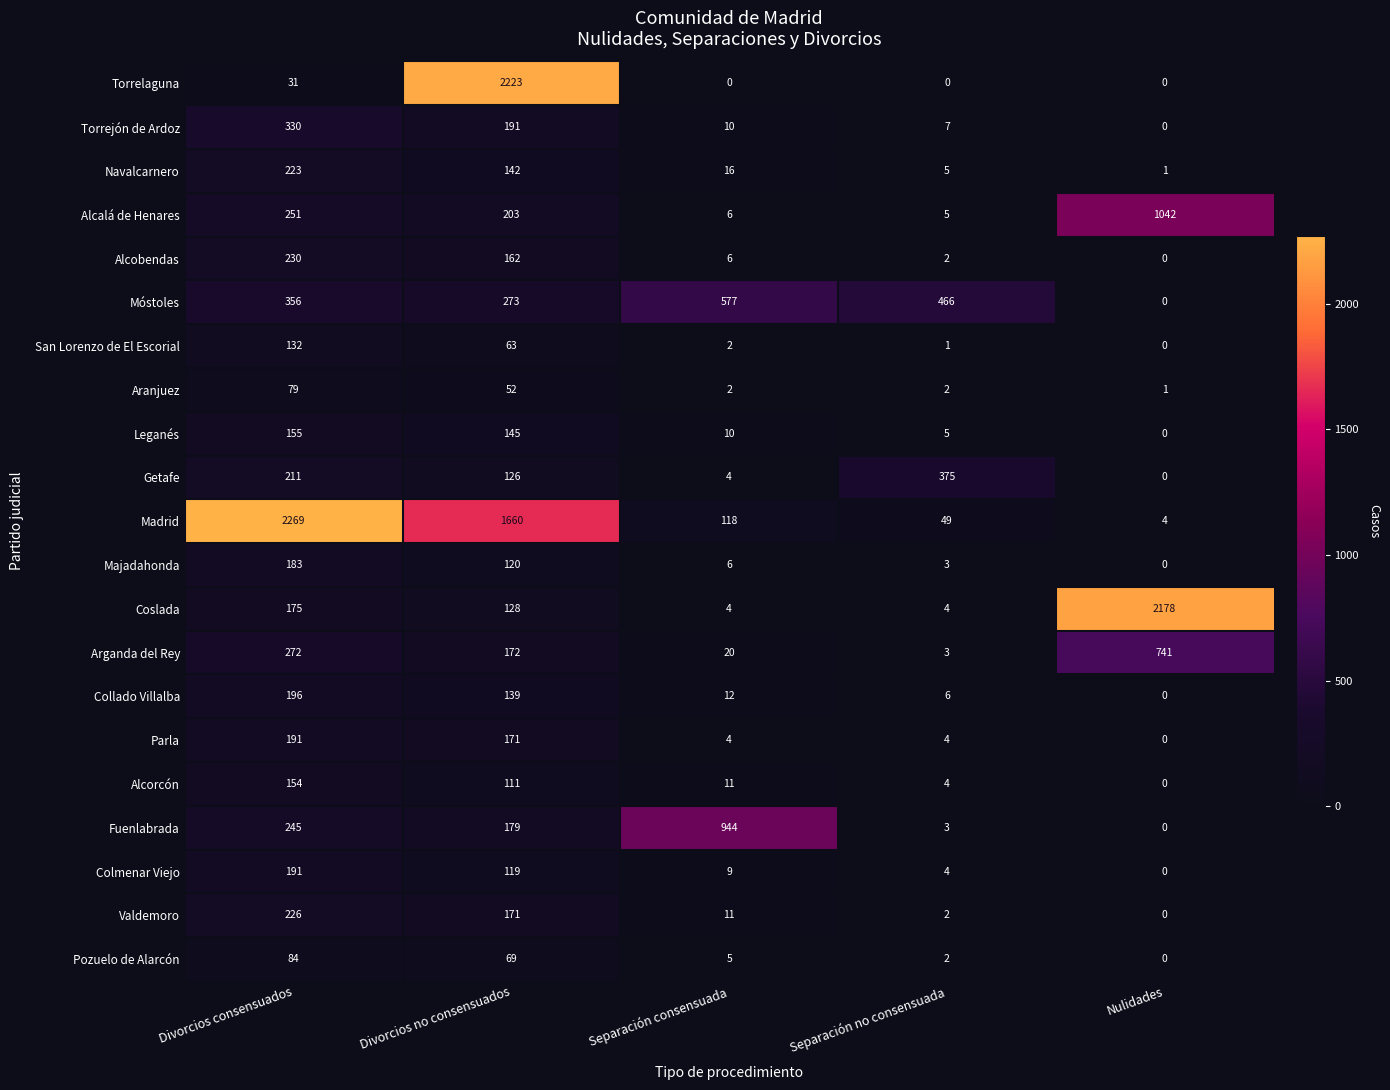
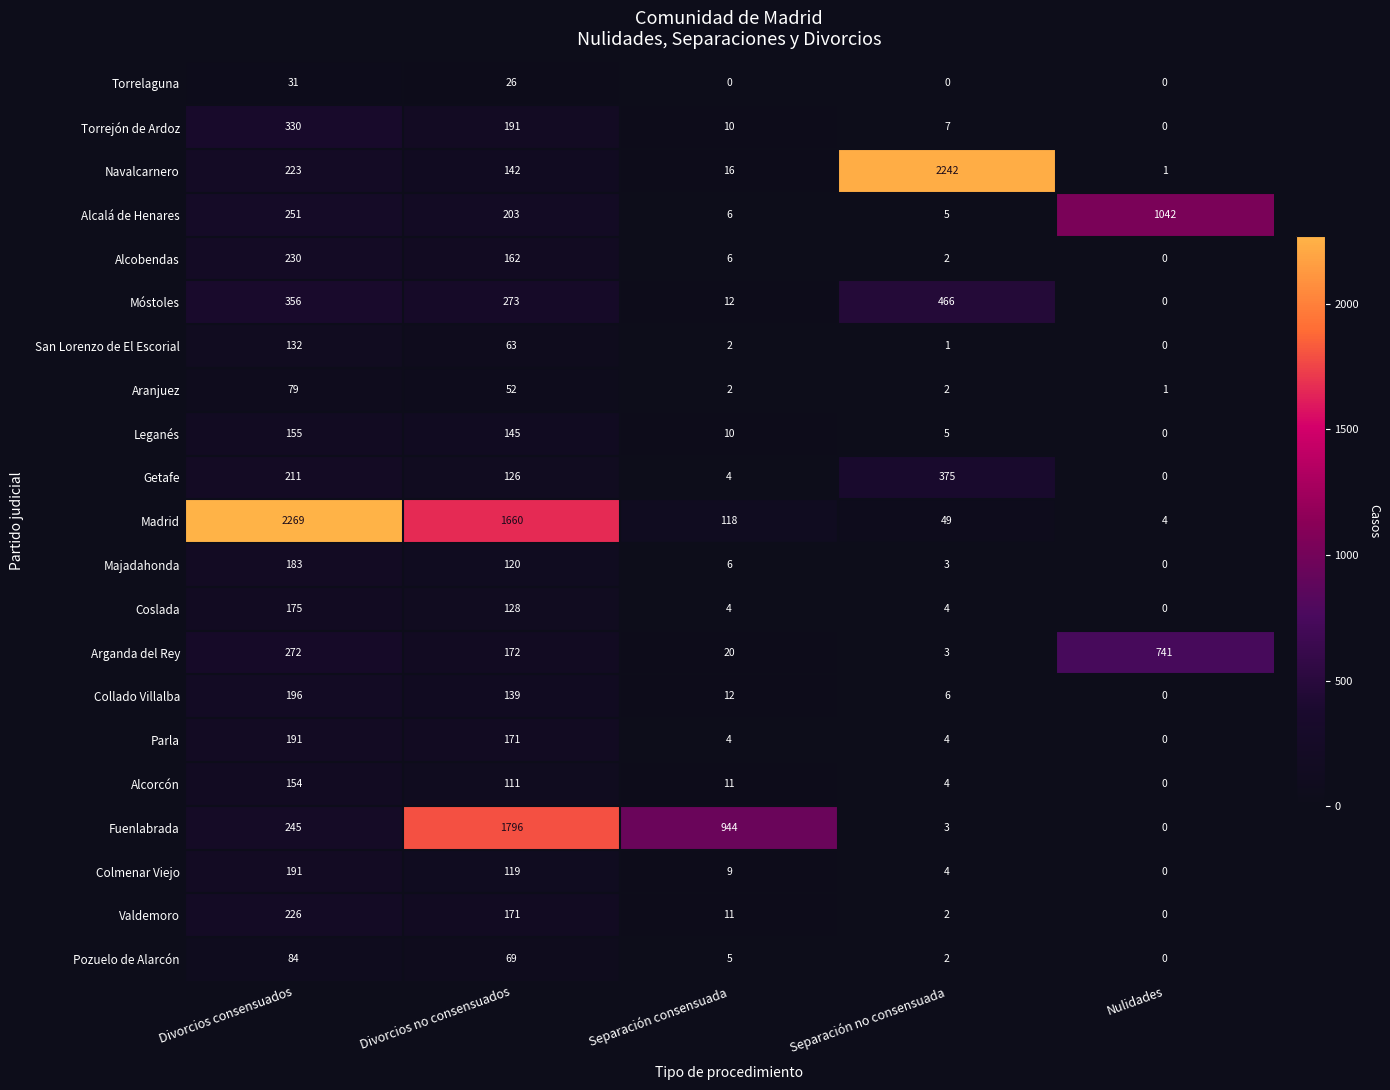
Torrelaguna, Divorcios no consensuados: 2223 -> 26
Navalcarnero, Separación no consensuada: 5 -> 2242
Móstoles, Separación consensuada: 577 -> 12
Coslada, Nulidades: 2178 -> 0
Fuenlabrada, Divorcios no consensuados: 179 -> 1796
